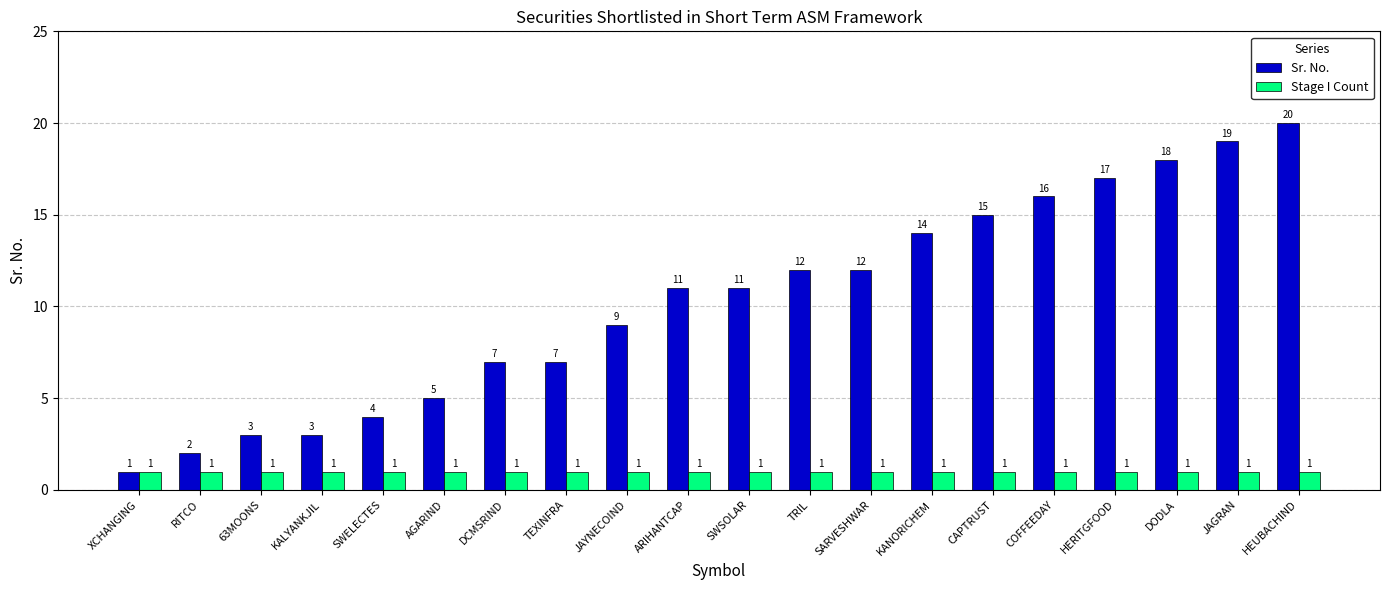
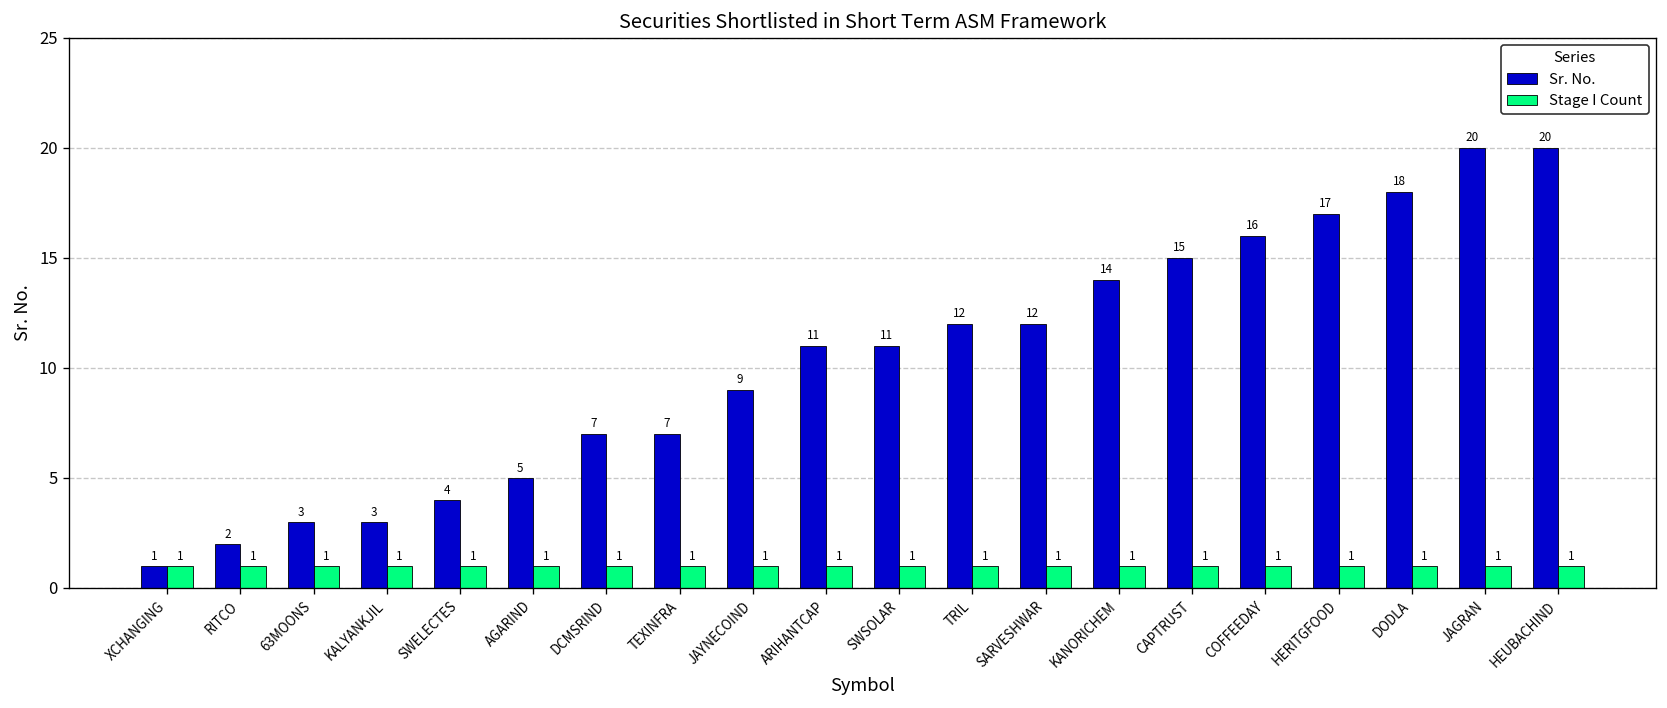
Sr. No., JAGRAN: 19 -> 20
